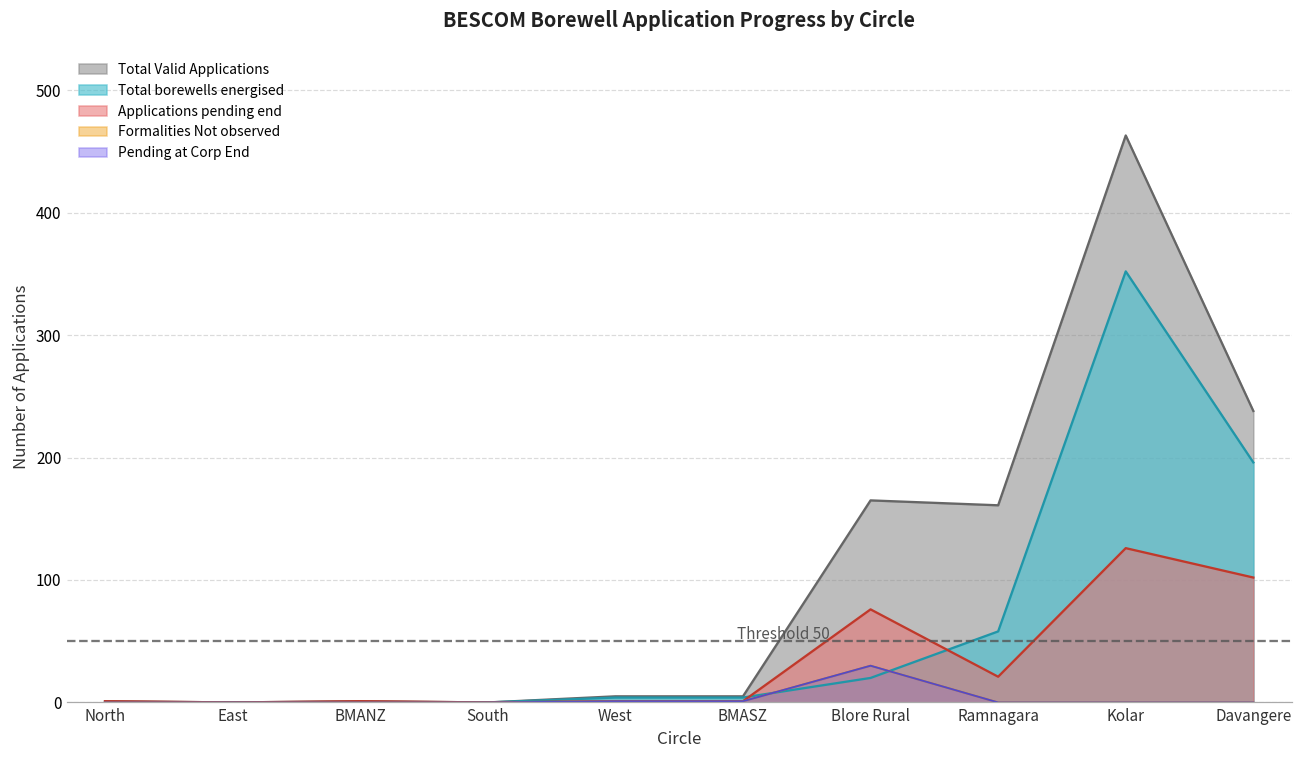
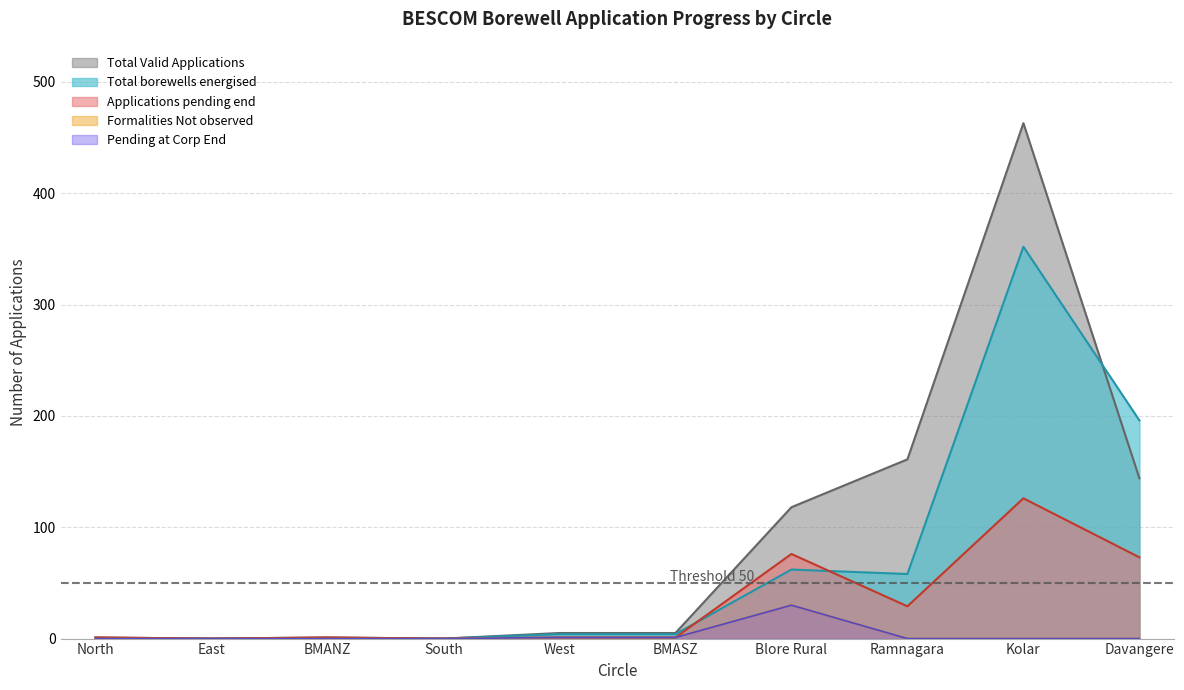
Total Valid Applications, Blore Rural: 165 -> 118
Total borewells energised, Blore Rural: 20 -> 62
Applications pending end, Ramnagara: 21 -> 29
Total Valid Applications, Davangere: 238 -> 144
Applications pending end, Davangere: 102 -> 73
